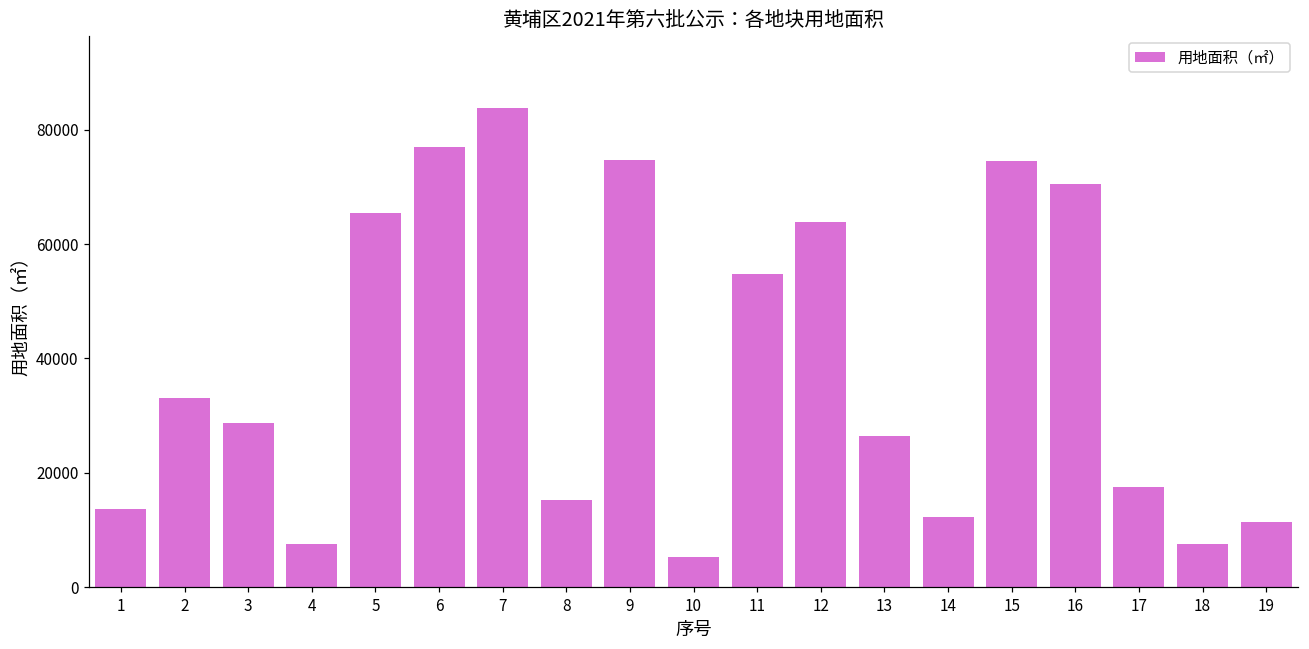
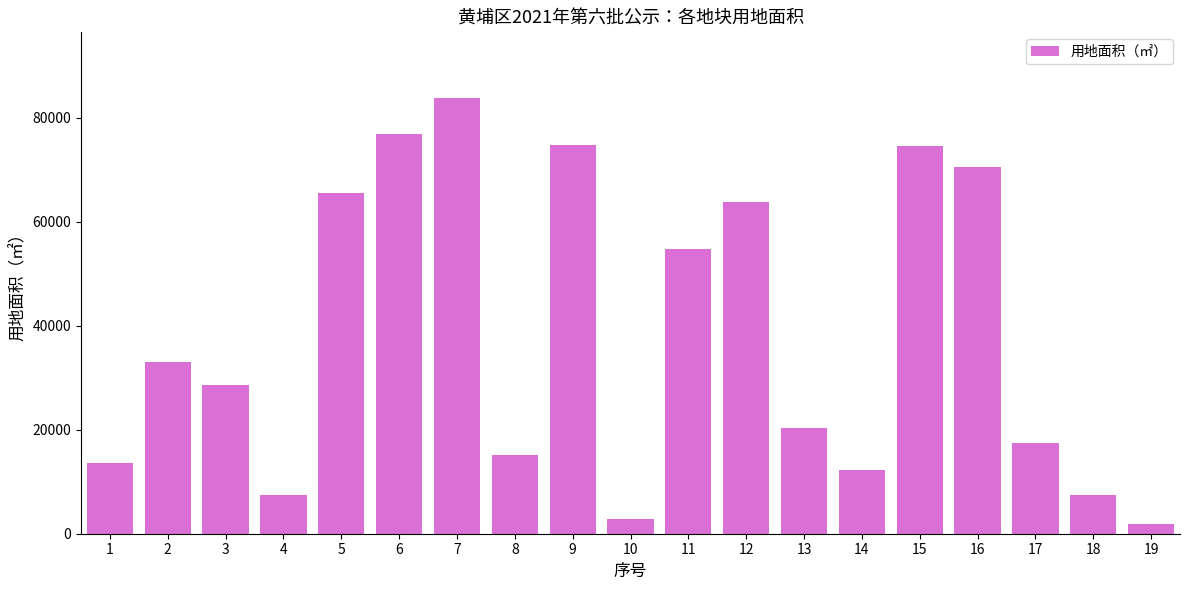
10: 5000 -> 3000
13: 26000 -> 20000
19: 11000 -> 2000
